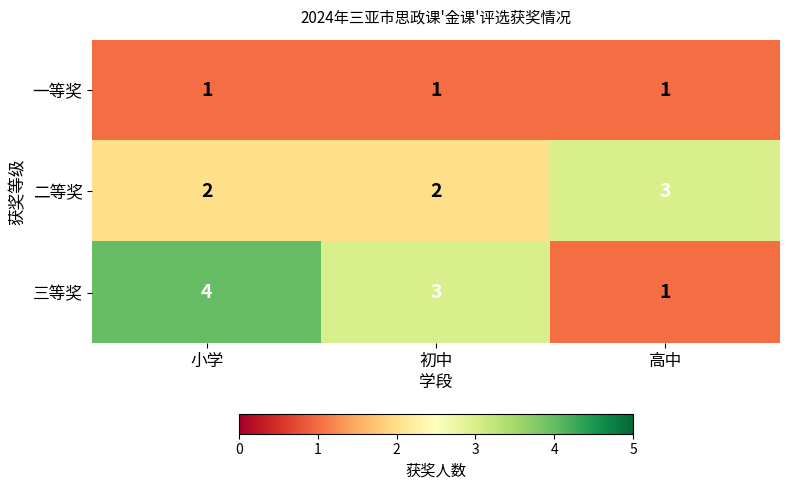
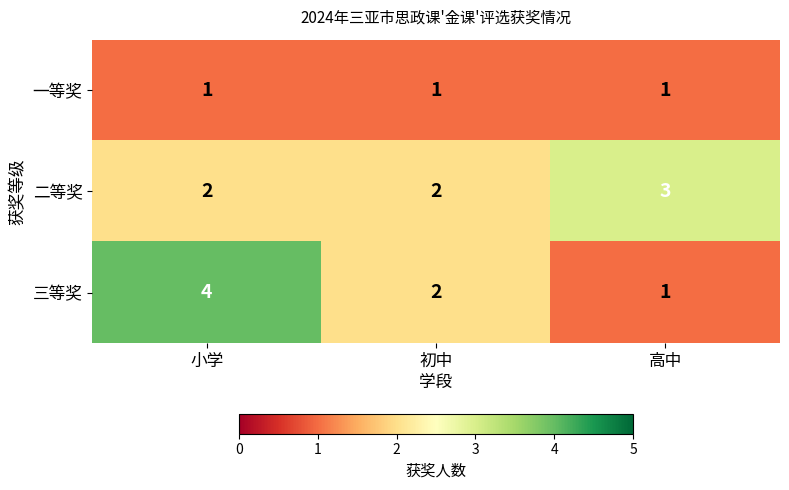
三等奖, 初中: 3 -> 2
